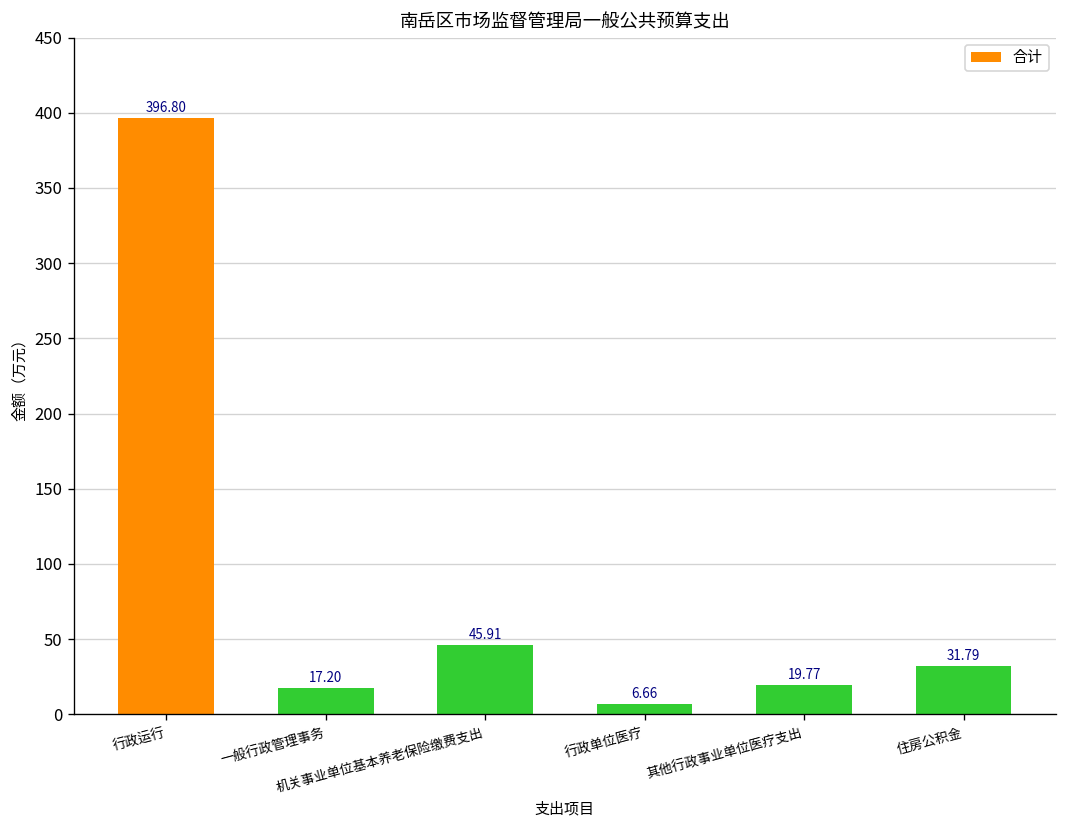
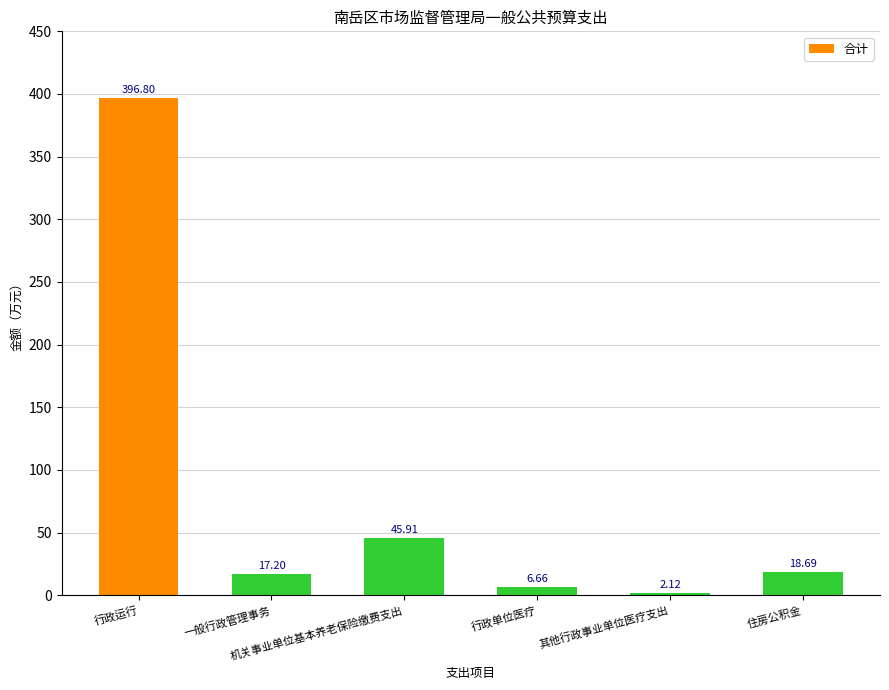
其他行政事业单位医疗支出: 19.77 -> 2.12
住房公积金: 31.79 -> 18.69
